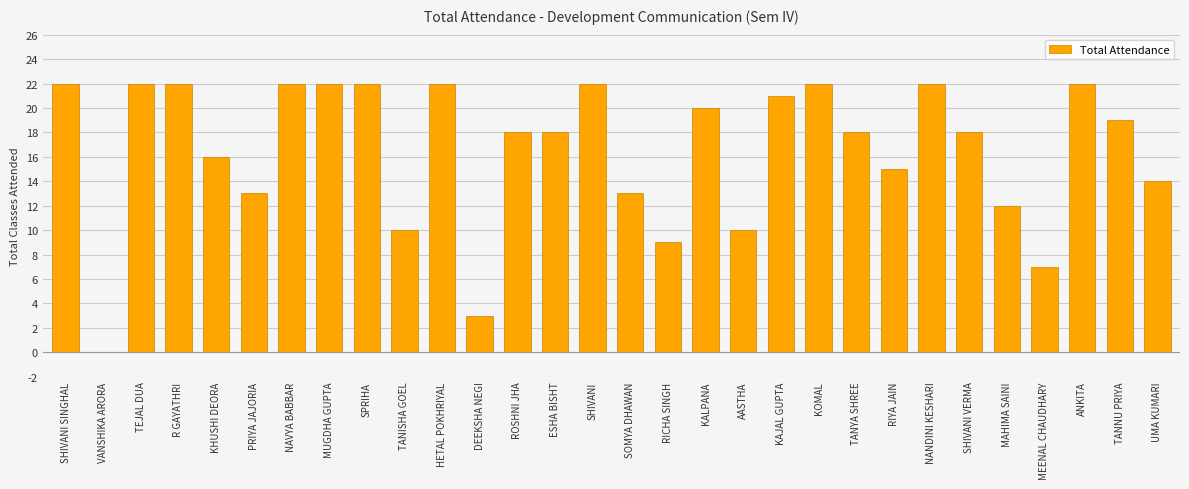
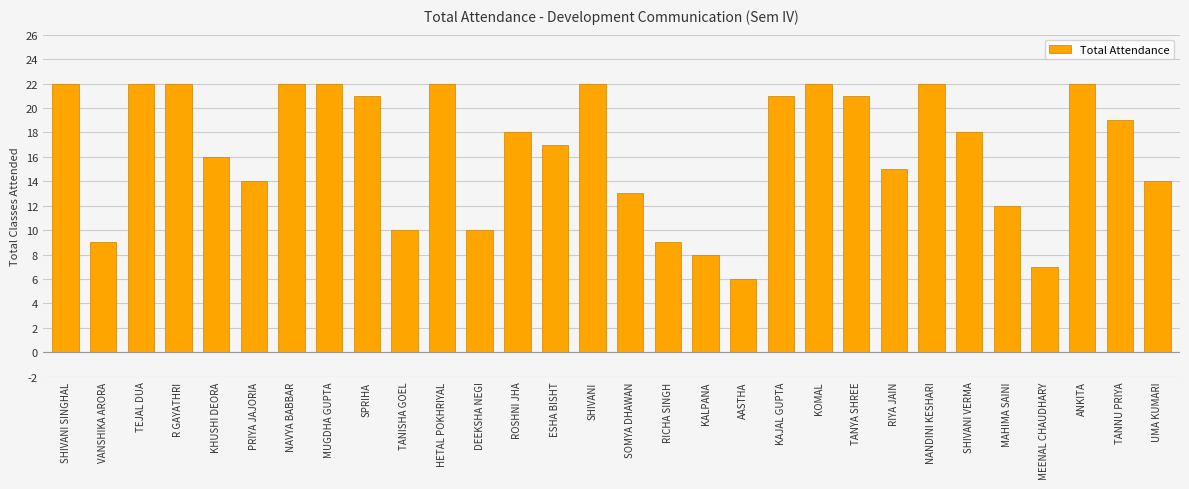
VANSHIKA ARORA: 0 -> 9
PRIYA JAJORIA: 13 -> 14
SPRIHA: 22 -> 21
DEEKSHA NEGI: 3 -> 10
ESHA BISHT: 18 -> 17
KALPANA: 20 -> 8
AASTHA: 10 -> 6
TANYA SHREE: 18 -> 21
